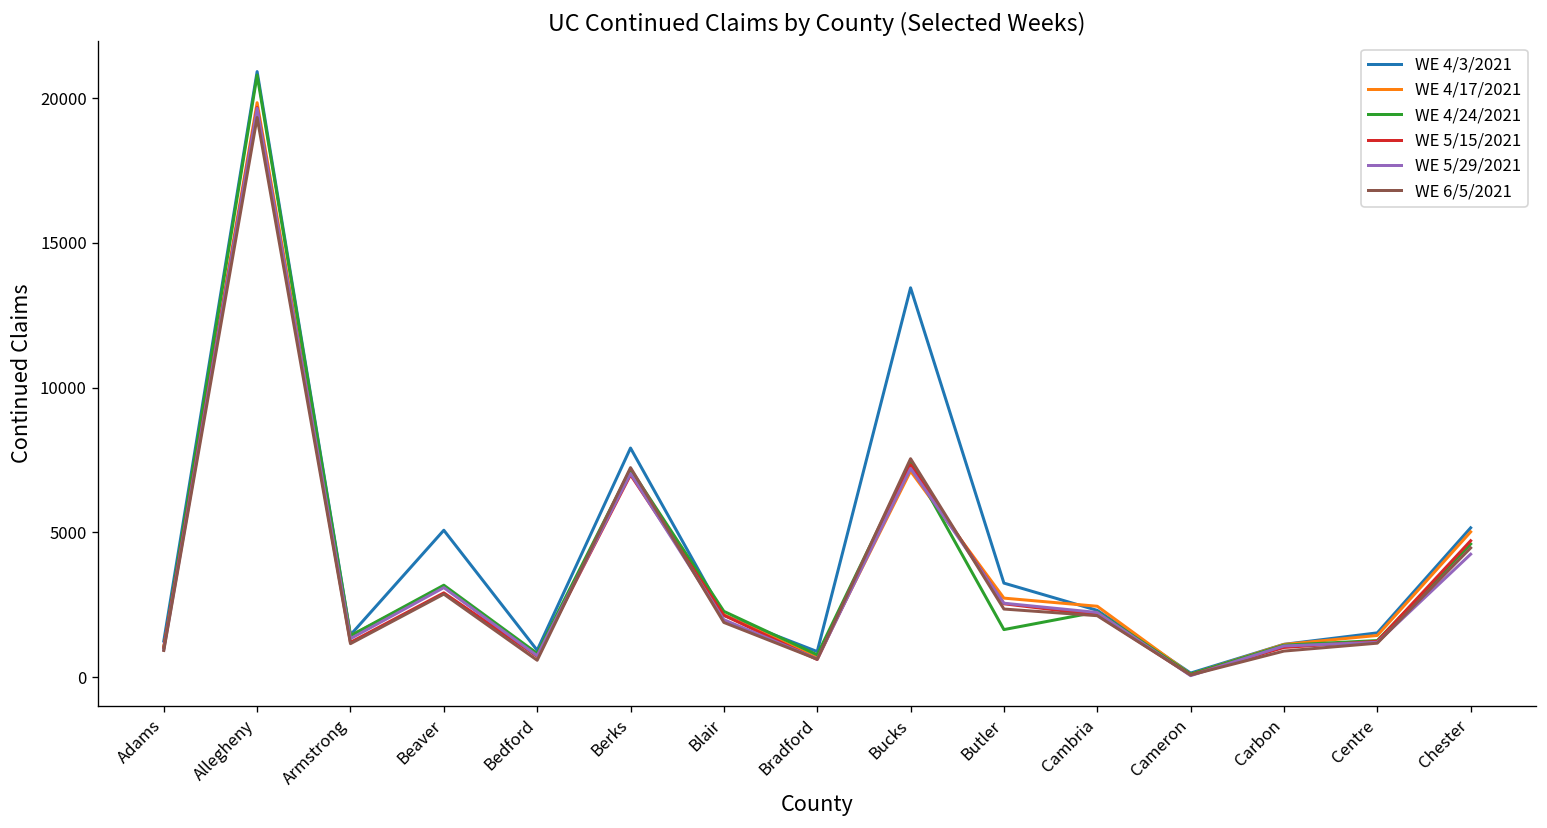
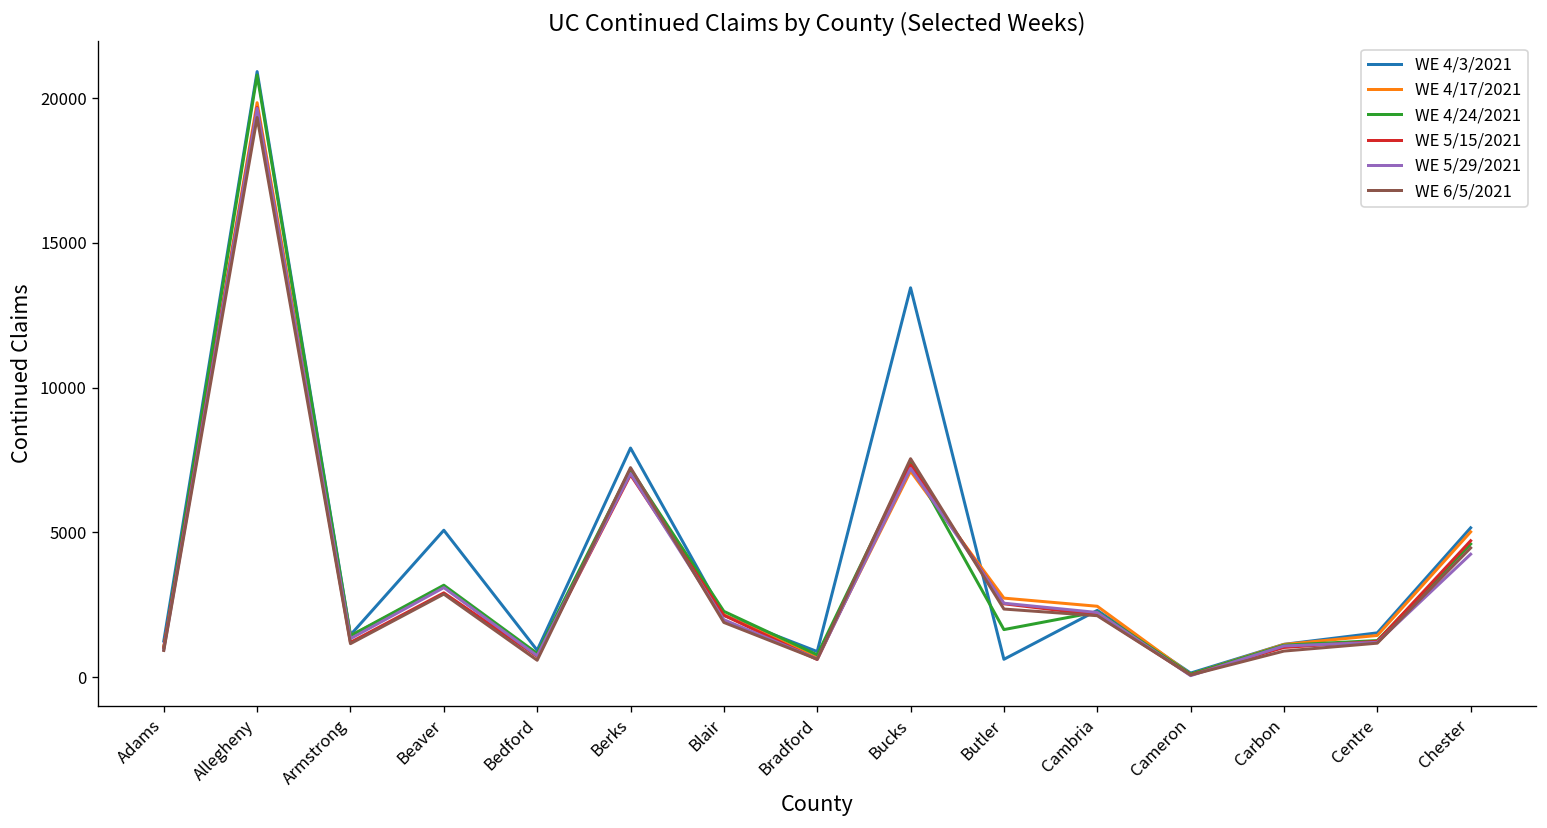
WE 4/3/2021, Butler: 3300 -> 600
